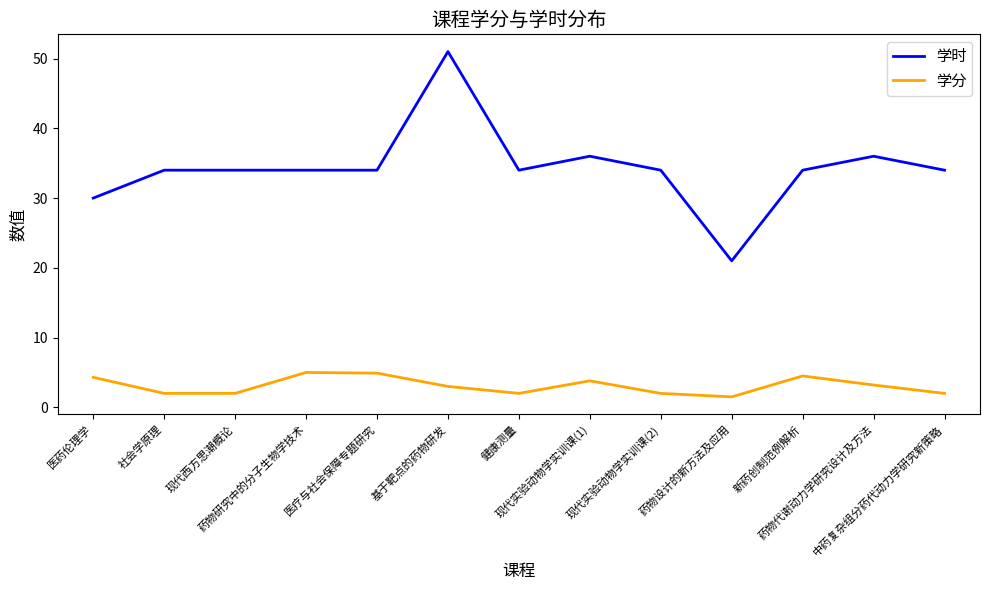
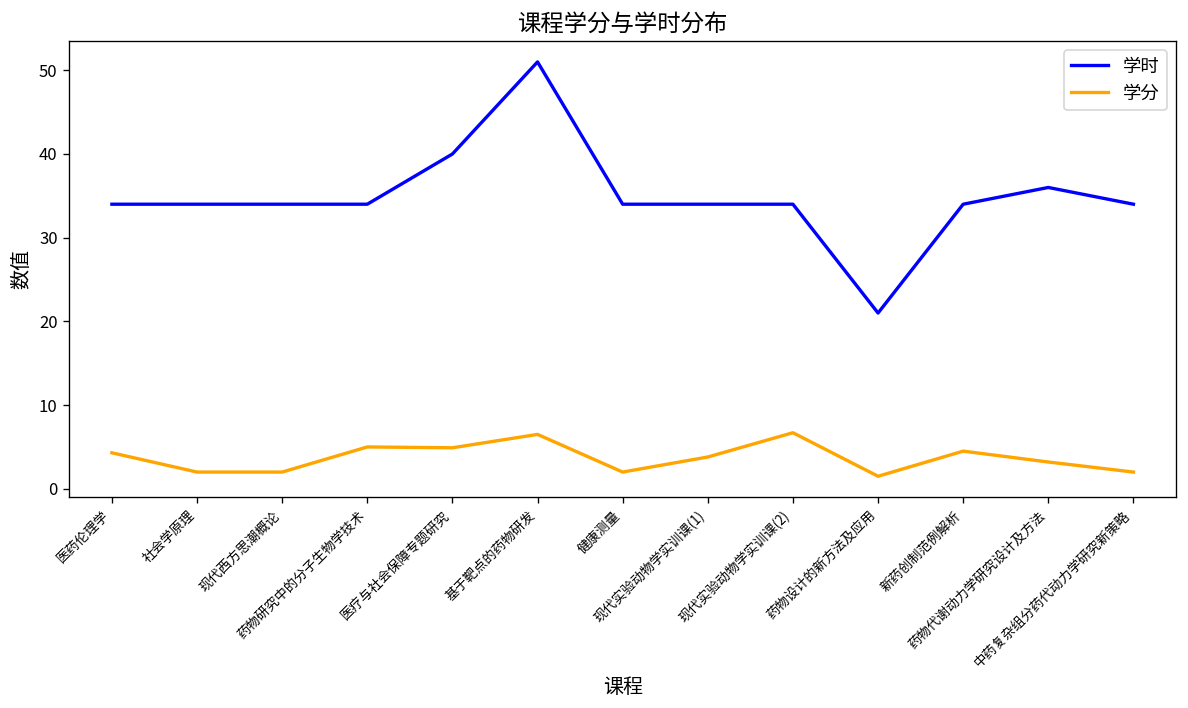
学时, 医药伦理学: 30 -> 34
学时, 医疗与社会保障专题研究: 34 -> 40
学分, 基于靶点的药物研发: 3 -> 7
学时, 现代实验动物学实训课(1): 36 -> 34
学分, 现代实验动物学实训课(2): 2 -> 7
